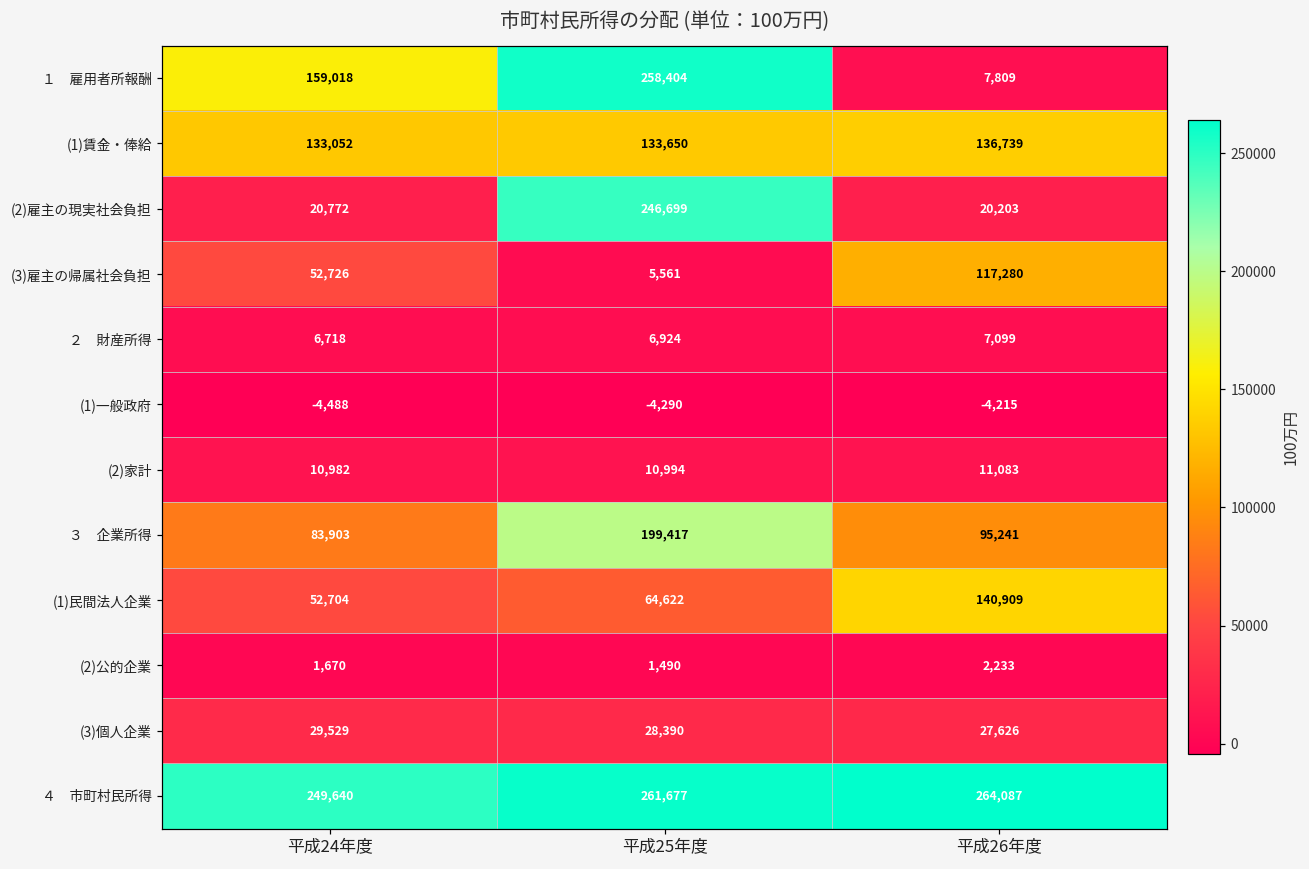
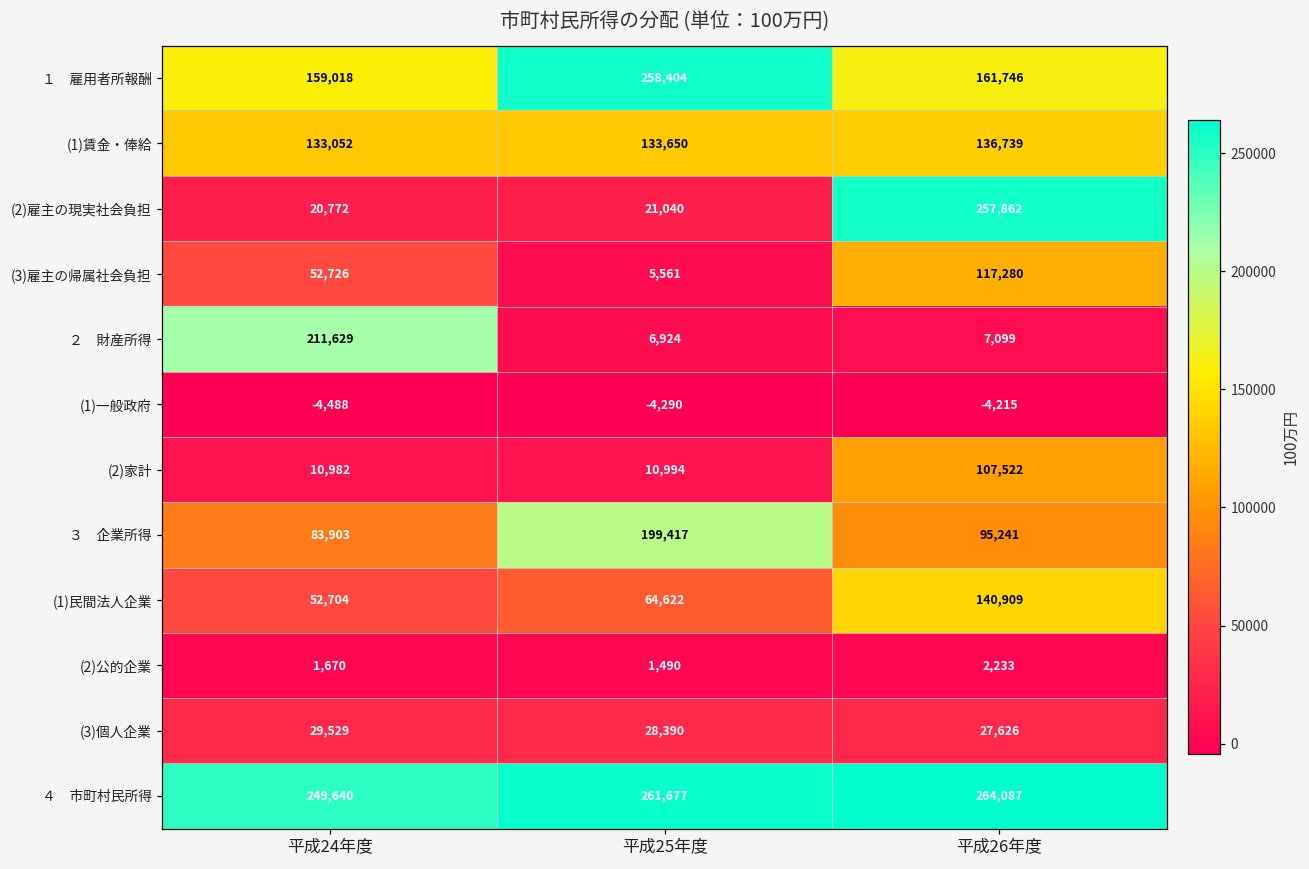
１ 雇用者所報酬, 平成26年度: 7,809 -> 161,746
(2)雇主の現実社会負担, 平成25年度: 246,699 -> 21,040
(2)雇主の現実社会負担, 平成26年度: 20,203 -> 257,862
２ 財産所得, 平成24年度: 6,718 -> 211,629
(2)家計, 平成26年度: 11,083 -> 107,522
